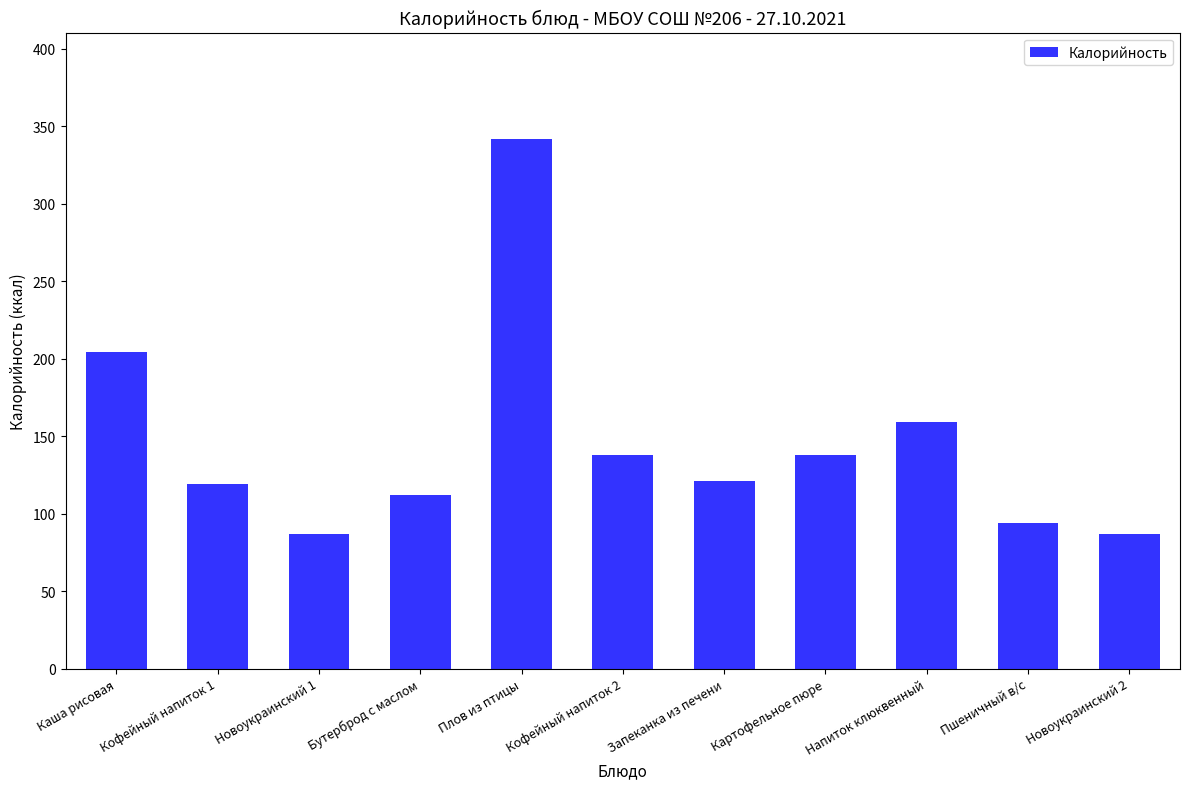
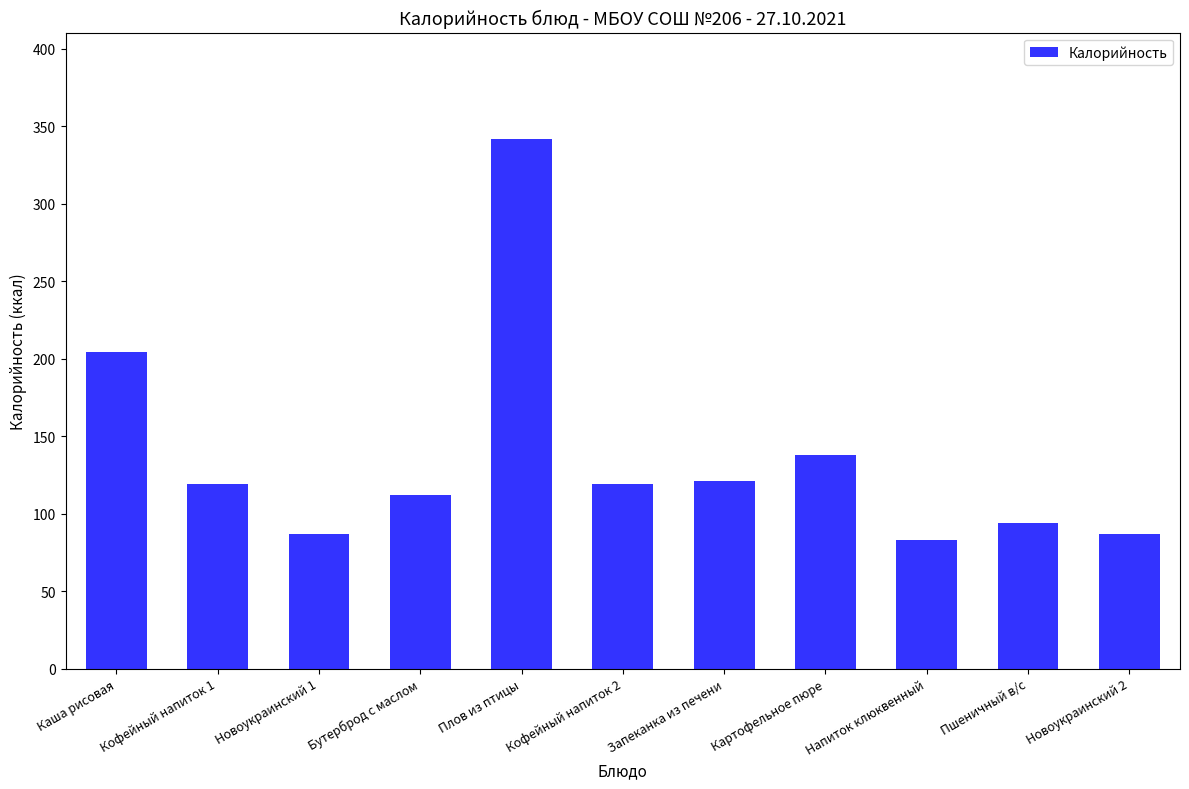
Кофейный напиток 2: 138 -> 119
Напиток клюквенный: 159 -> 83
